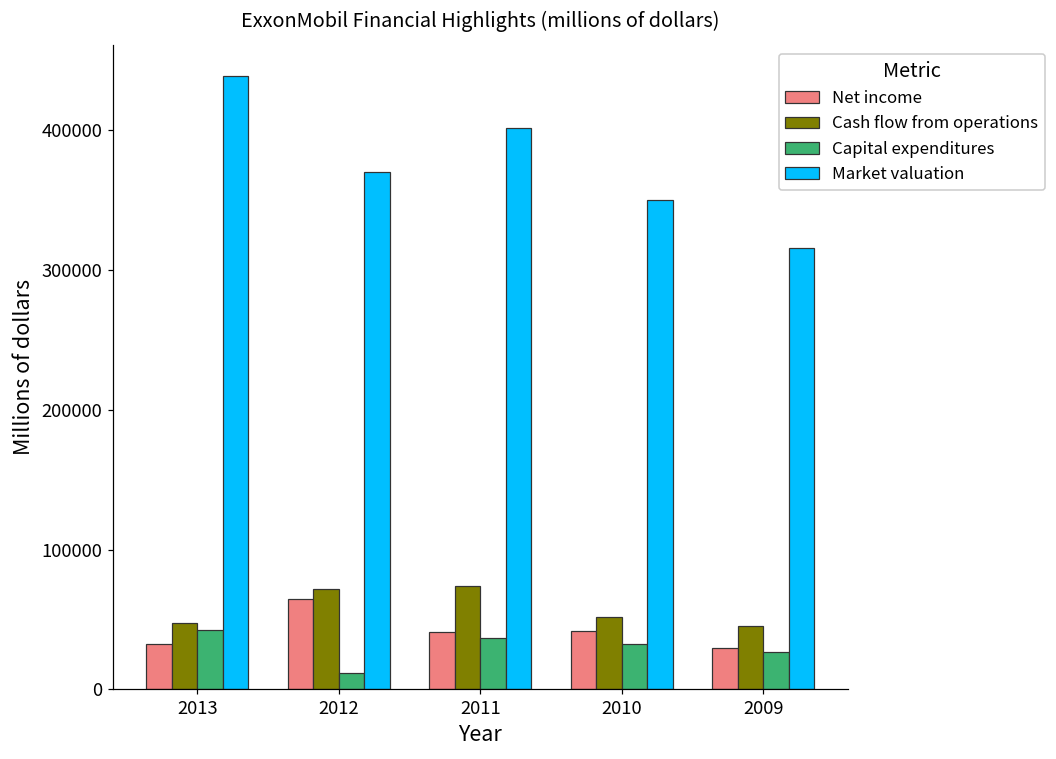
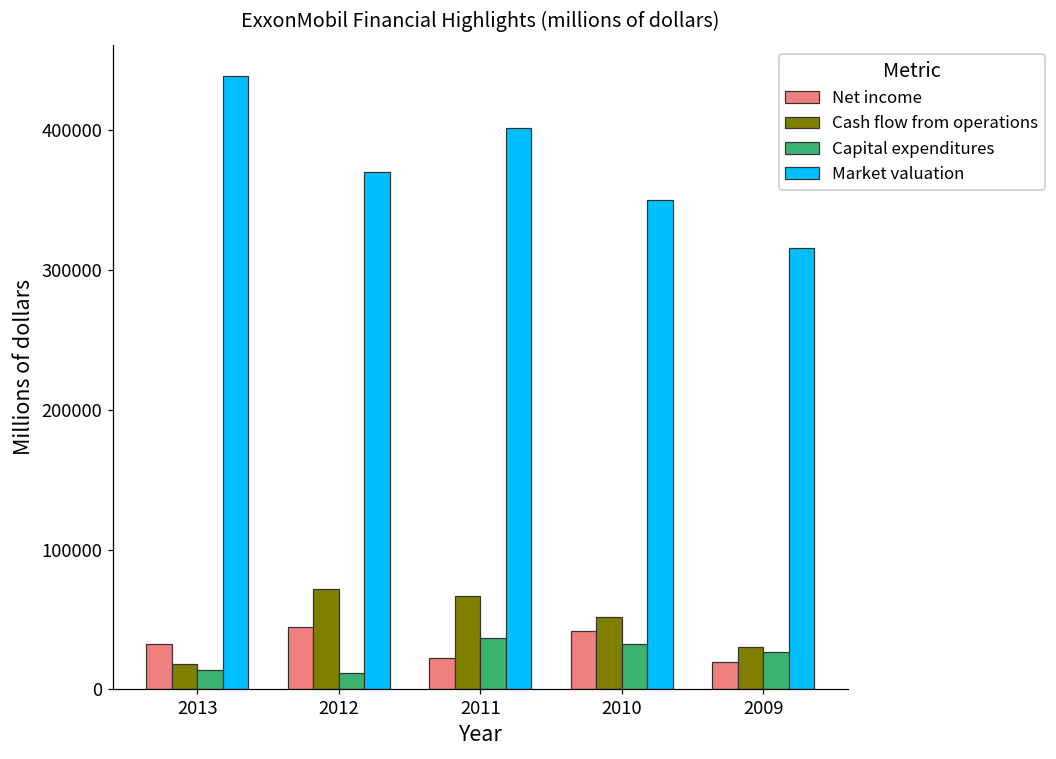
Cash flow from operations, 2013: 48000 -> 18000
Capital expenditures, 2013: 42000 -> 14000
Net income, 2012: 65000 -> 45000
Net income, 2011: 41000 -> 23000
Cash flow from operations, 2011: 74000 -> 66000
Net income, 2009: 29000 -> 19000
Cash flow from operations, 2009: 45000 -> 30000
